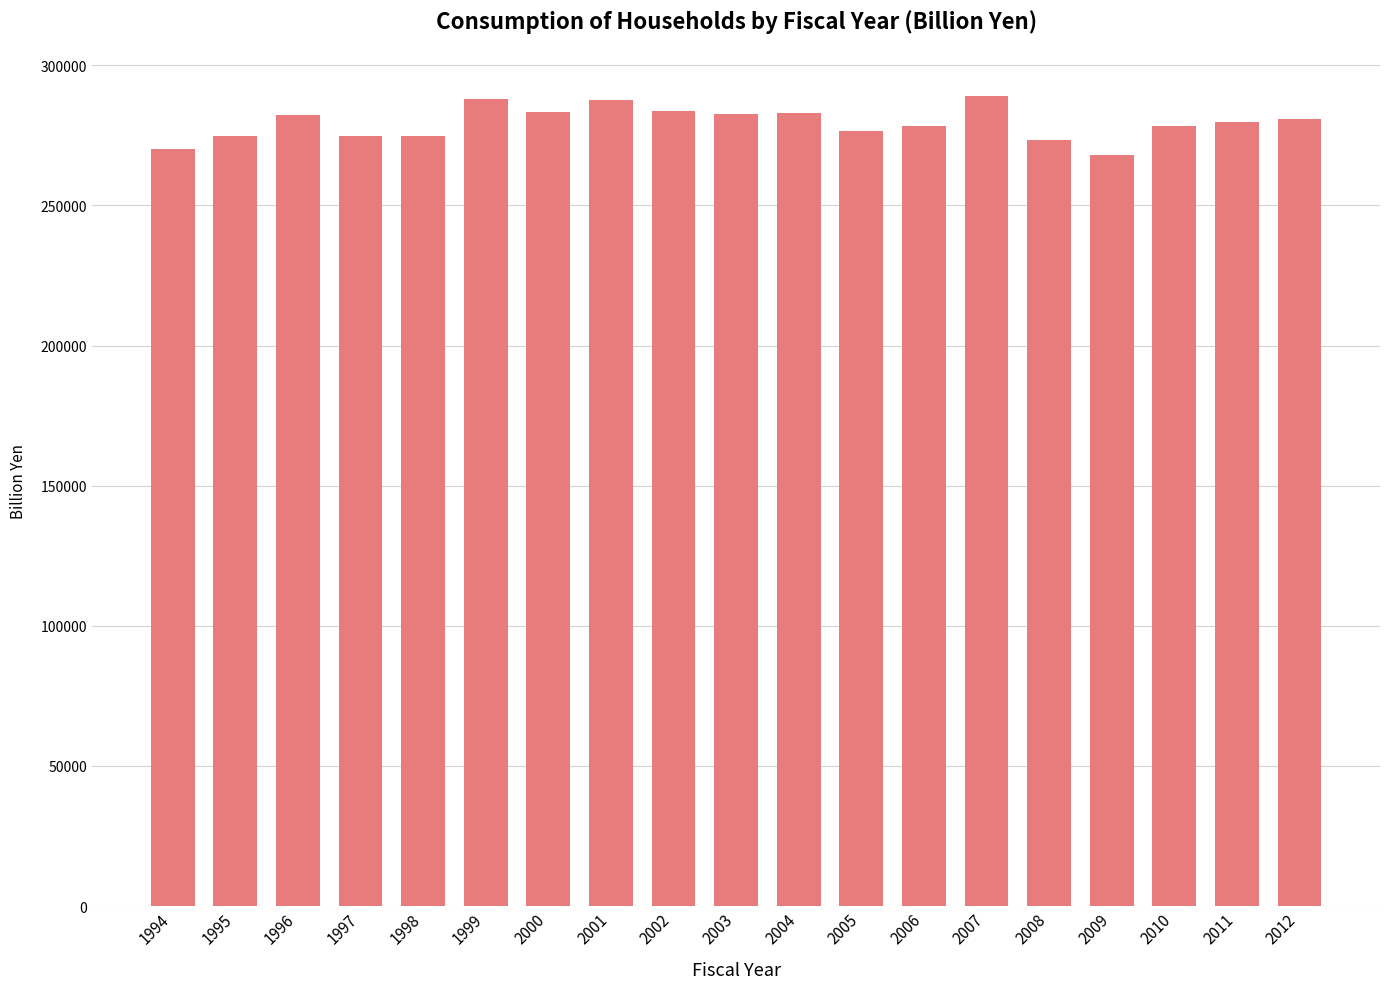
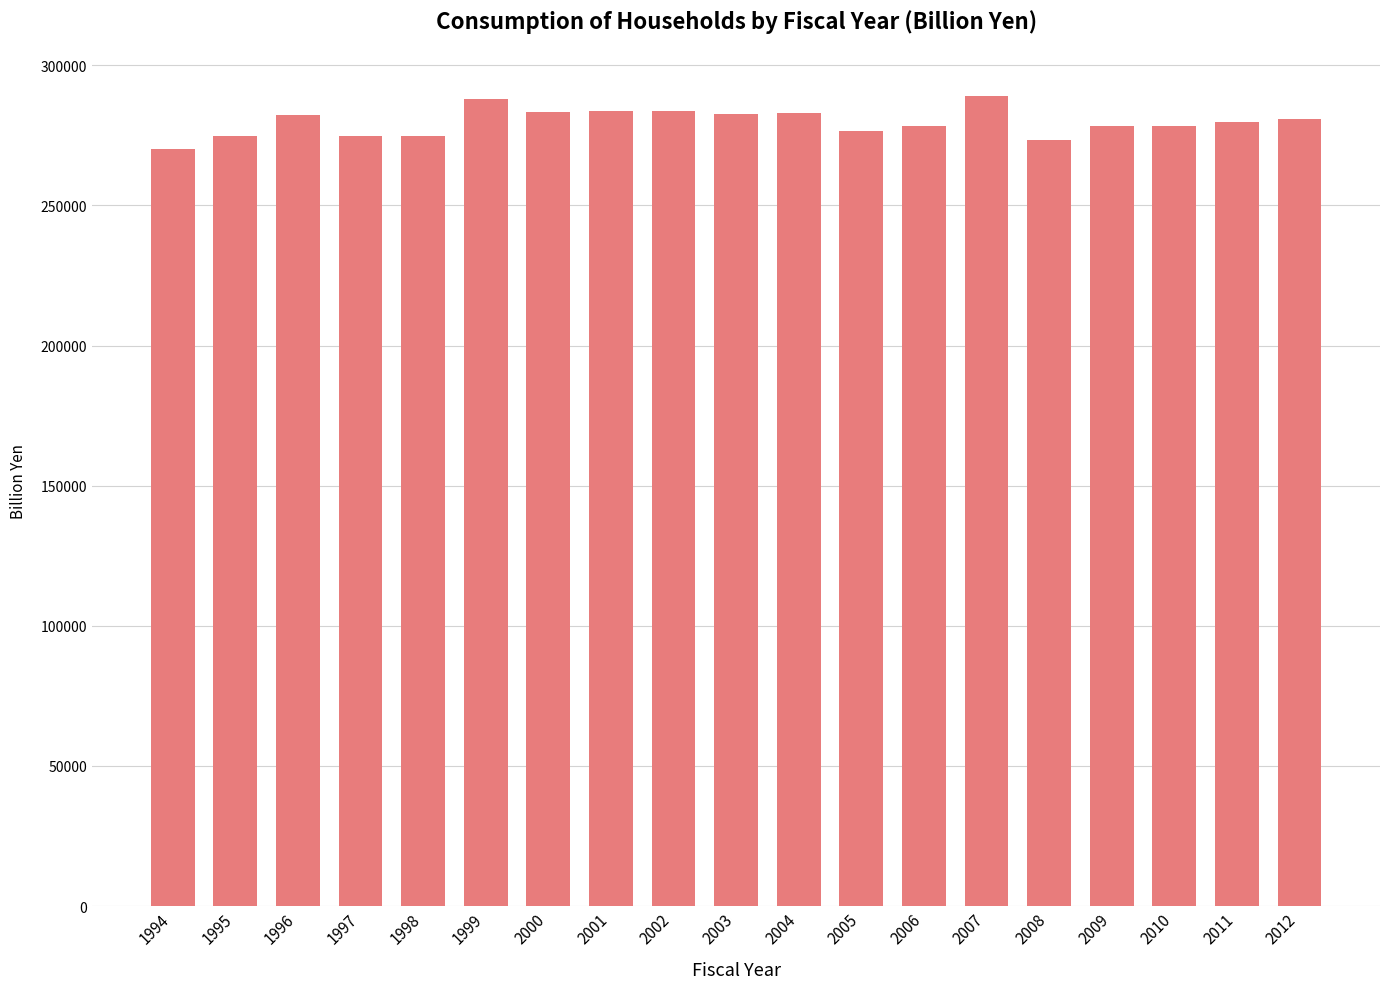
2001: 288000 -> 284000
2009: 268000 -> 278000
